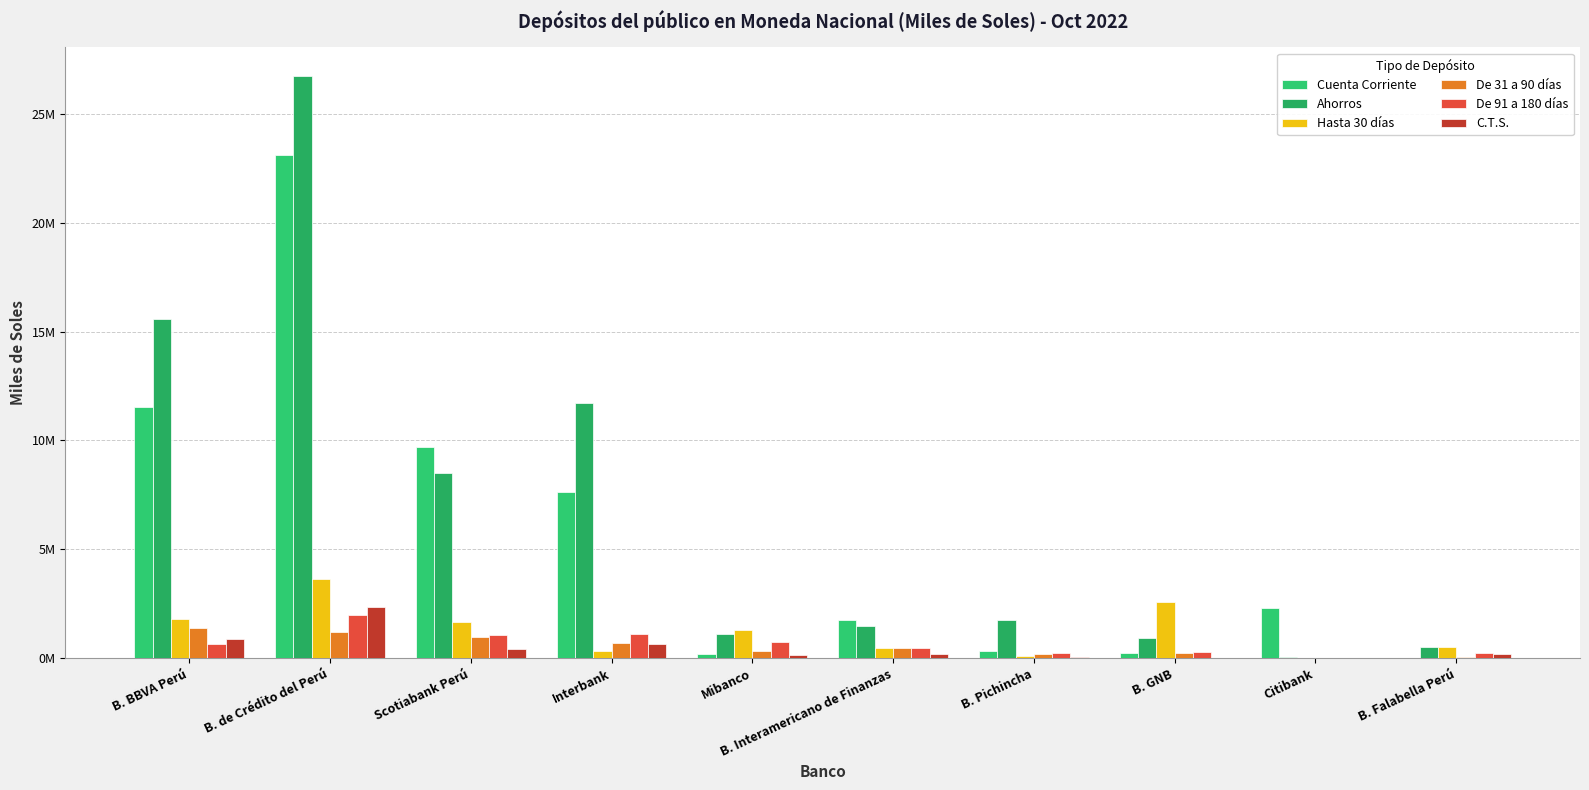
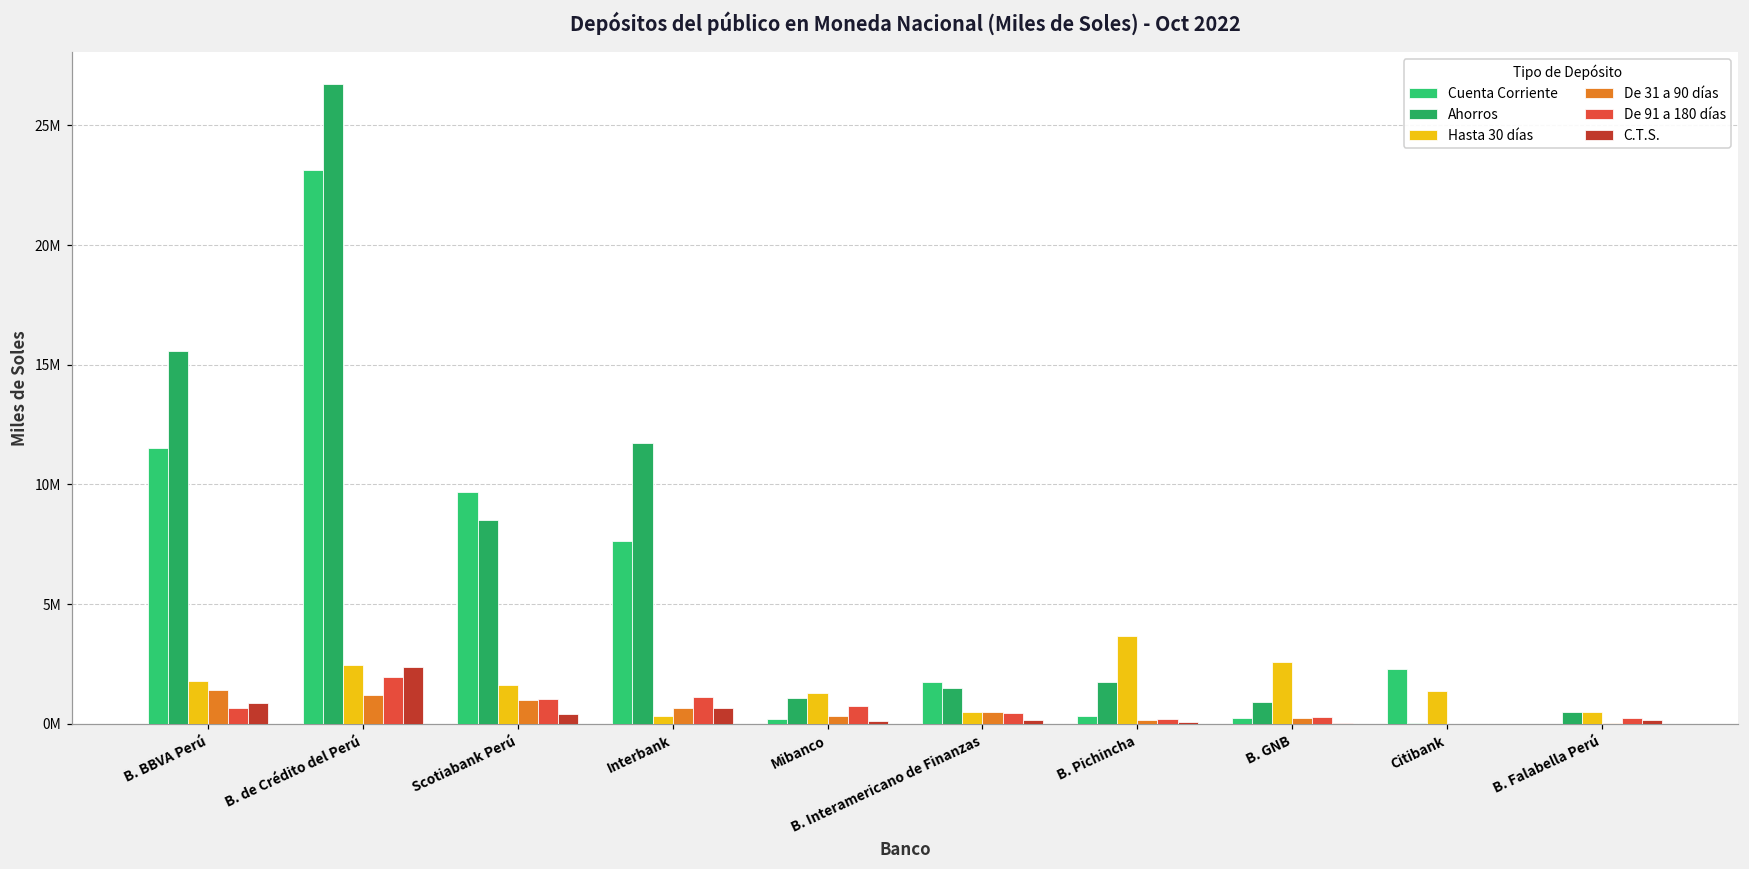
Hasta 30 días, B. de Crédito del Perú: 3600000 -> 2400000
Hasta 30 días, B. Pichincha: 100000 -> 3700000
Hasta 30 días, Citibank: 0 -> 1400000
